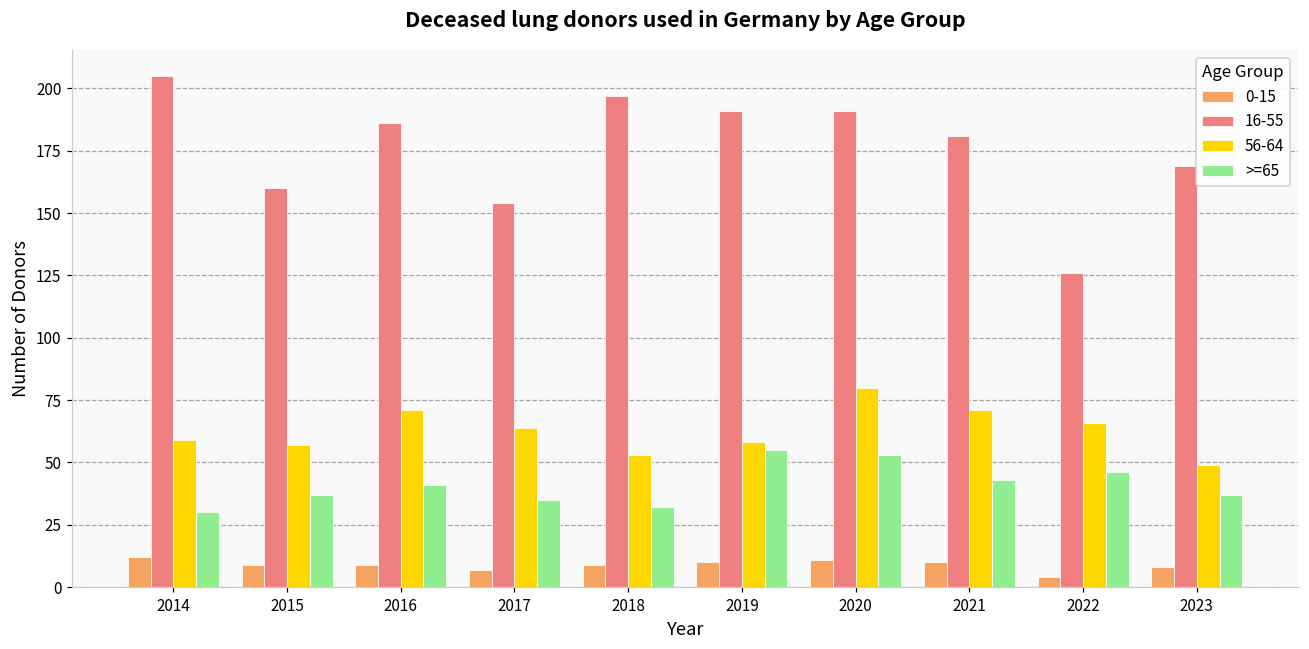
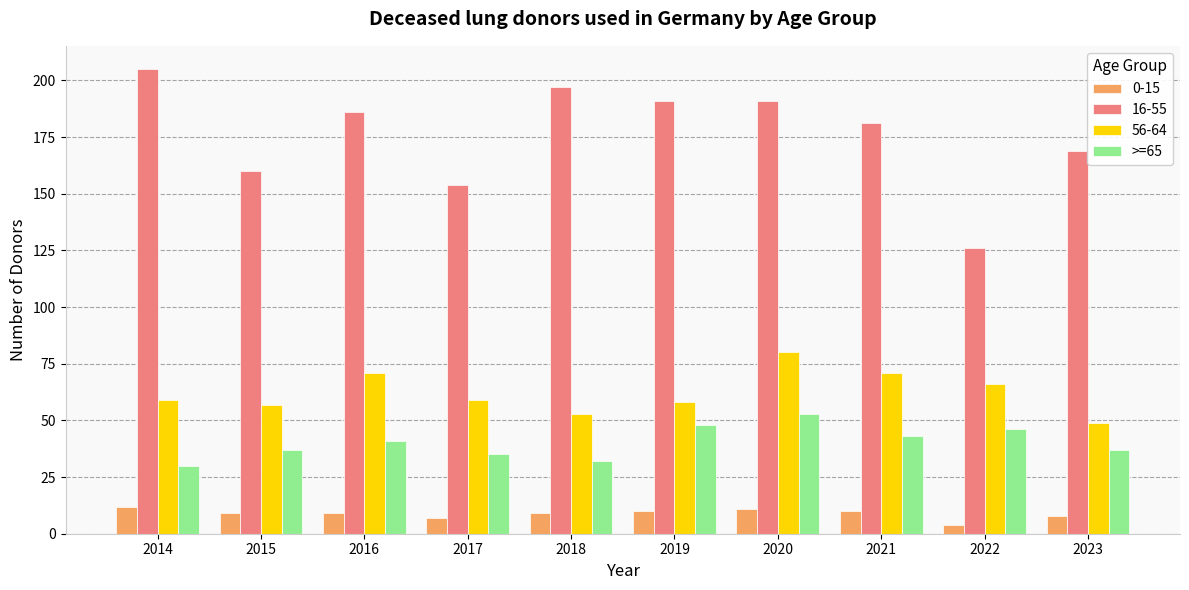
56-64, 2017: 64 -> 59
>=65, 2019: 55 -> 48
